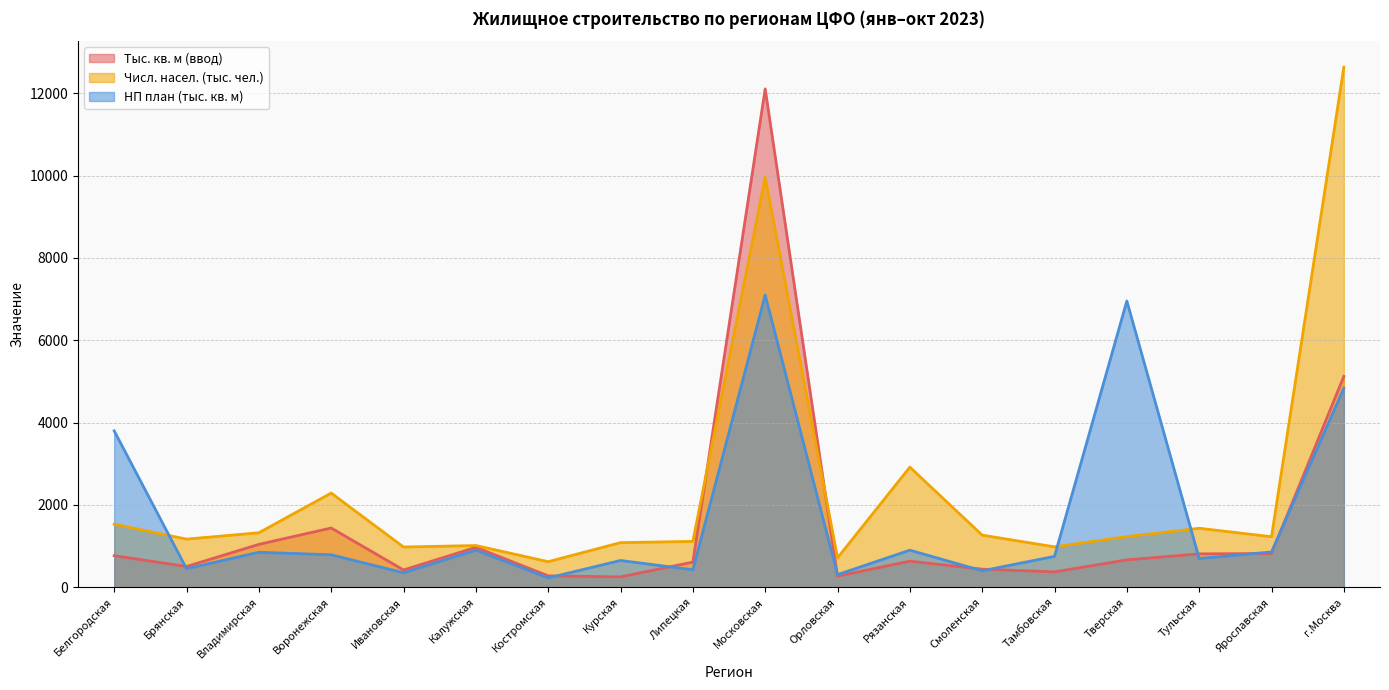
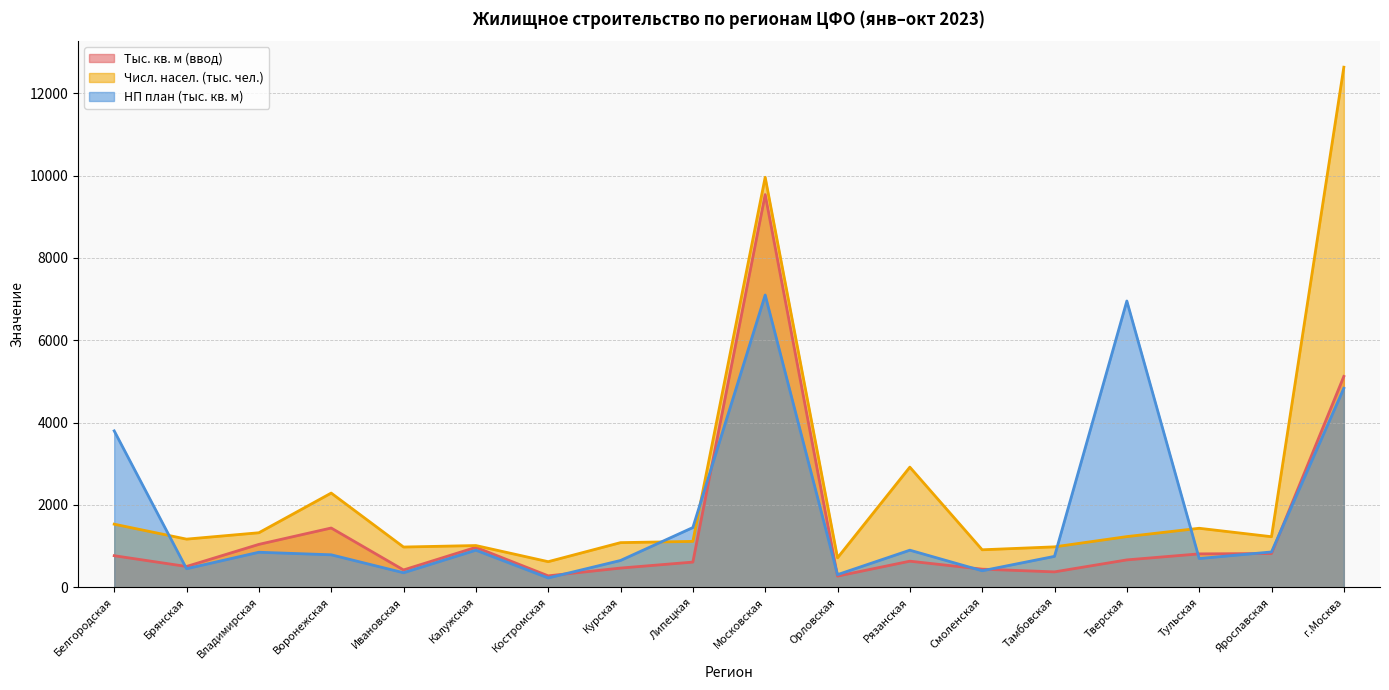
Тыс. кв. м (ввод), Курская: 300 -> 500
НП план (тыс. кв. м), Липецкая: 400 -> 1500
Тыс. кв. м (ввод), Московская: 12100 -> 9500
Числ. насел. (тыс. чел.), Смоленская: 1300 -> 900
